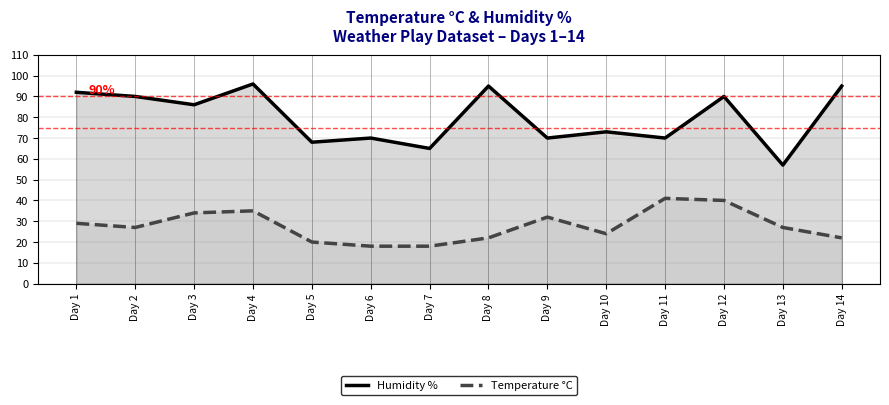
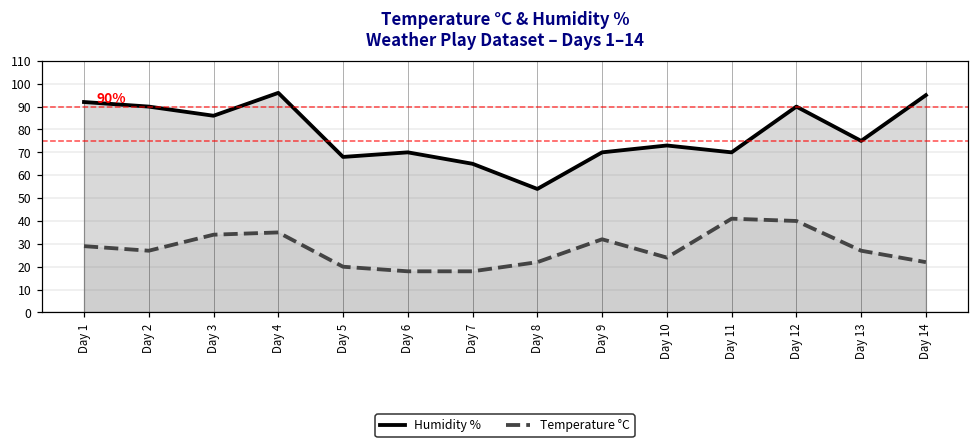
Humidity %, Day 8: 95 -> 54
Humidity %, Day 13: 57 -> 75
